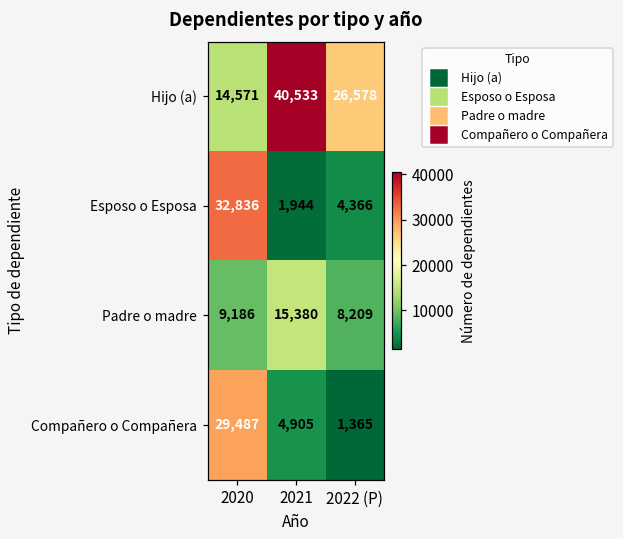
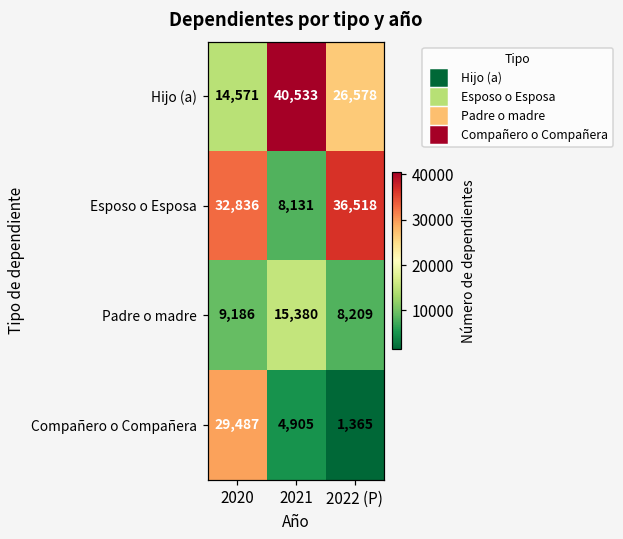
Esposo o Esposa, 2021: 1,944 -> 8,131
Esposo o Esposa, 2022 (P): 4,366 -> 36,518
